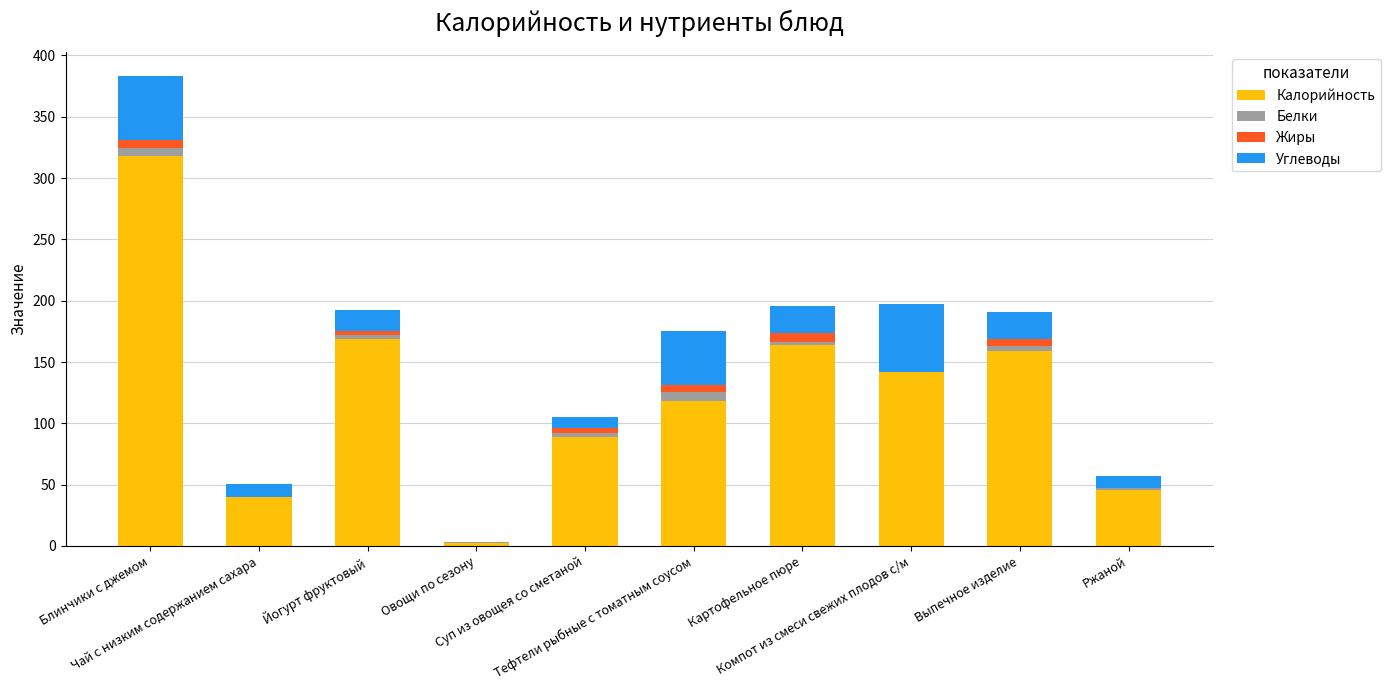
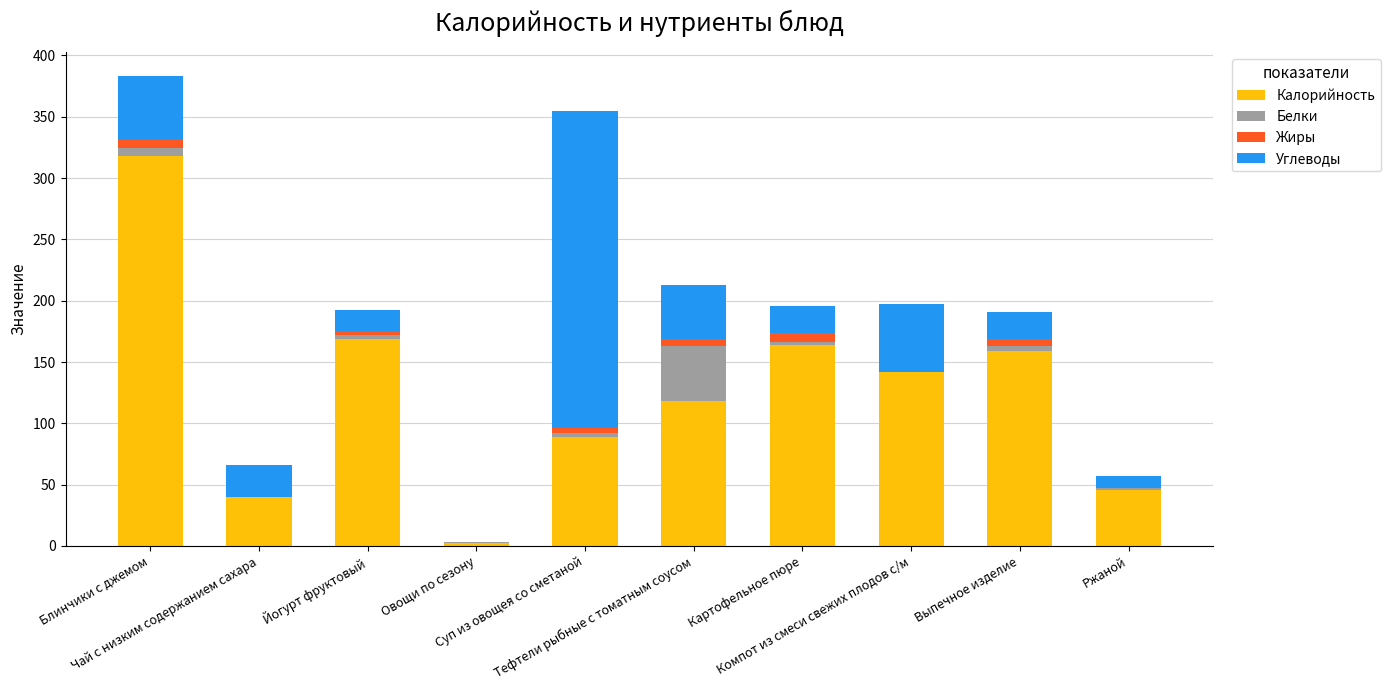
Углеводы, Чай с низким содержанием сахара: 10 -> 26
Углеводы, Суп из овощея со сметаной: 9 -> 258
Белки, Тефтели рыбные с томатным соусом: 7 -> 45
